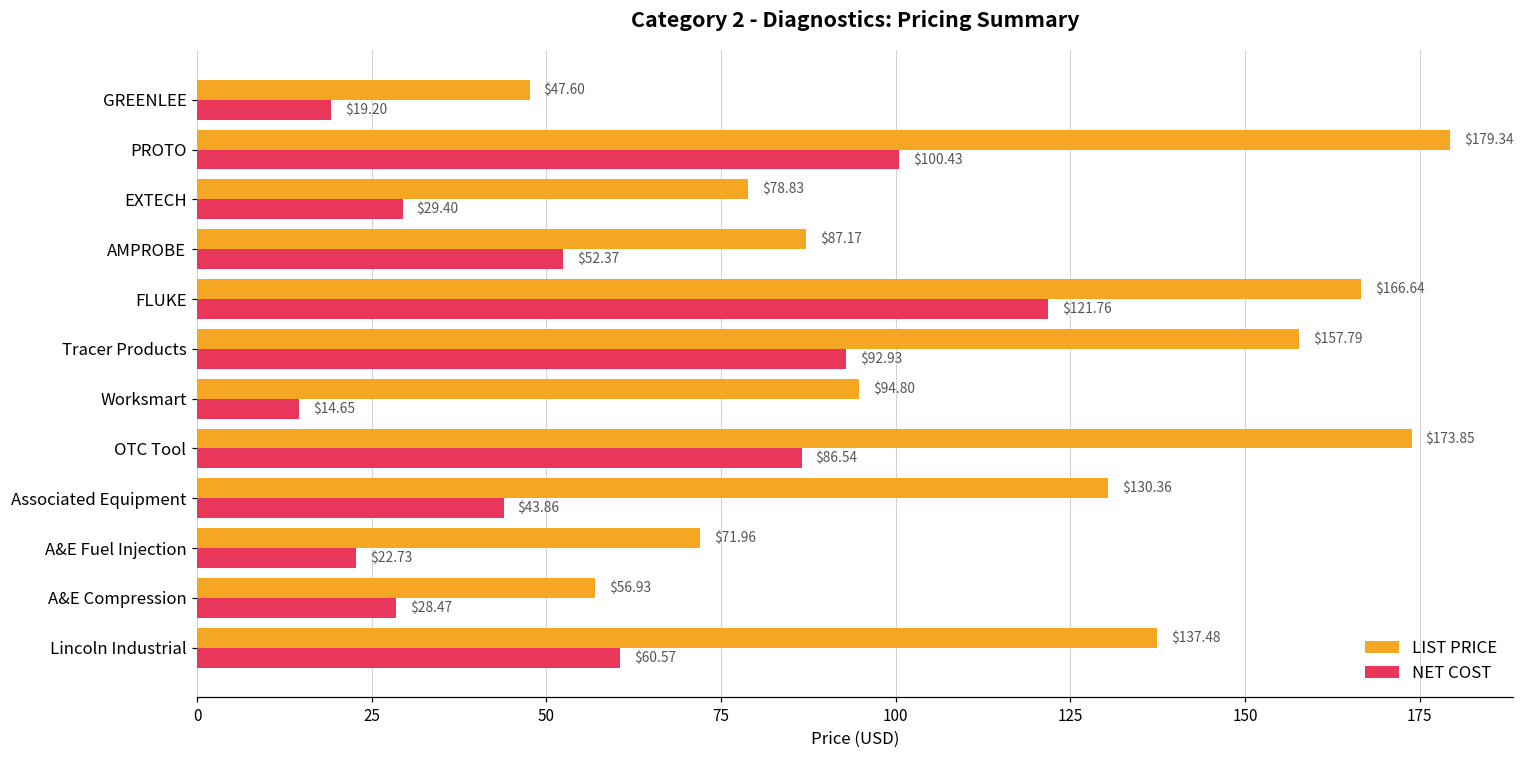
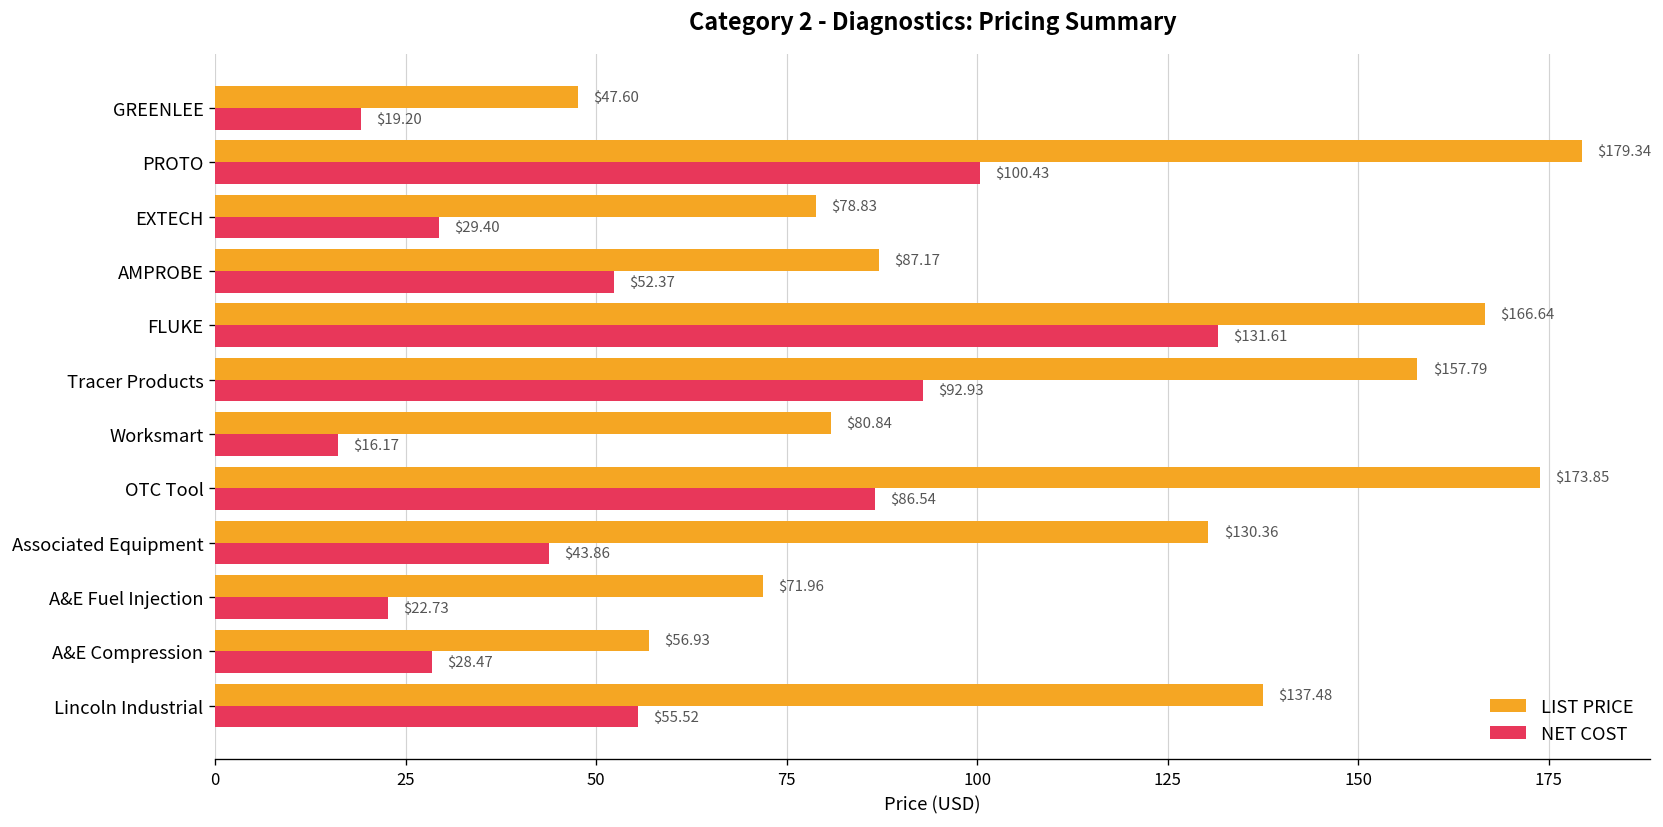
NET COST, FLUKE: $121.76 -> $131.61
LIST PRICE, Worksmart: $94.80 -> $80.84
NET COST, Worksmart: $14.65 -> $16.17
NET COST, Lincoln Industrial: $60.57 -> $55.52
